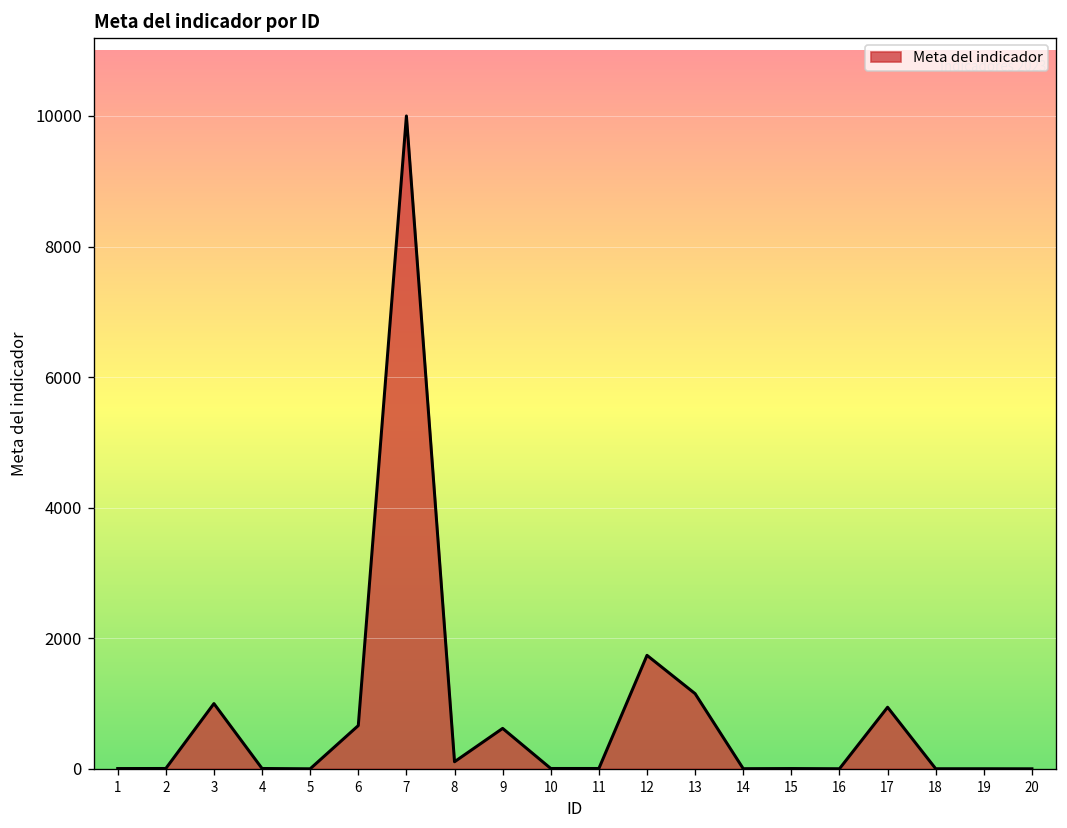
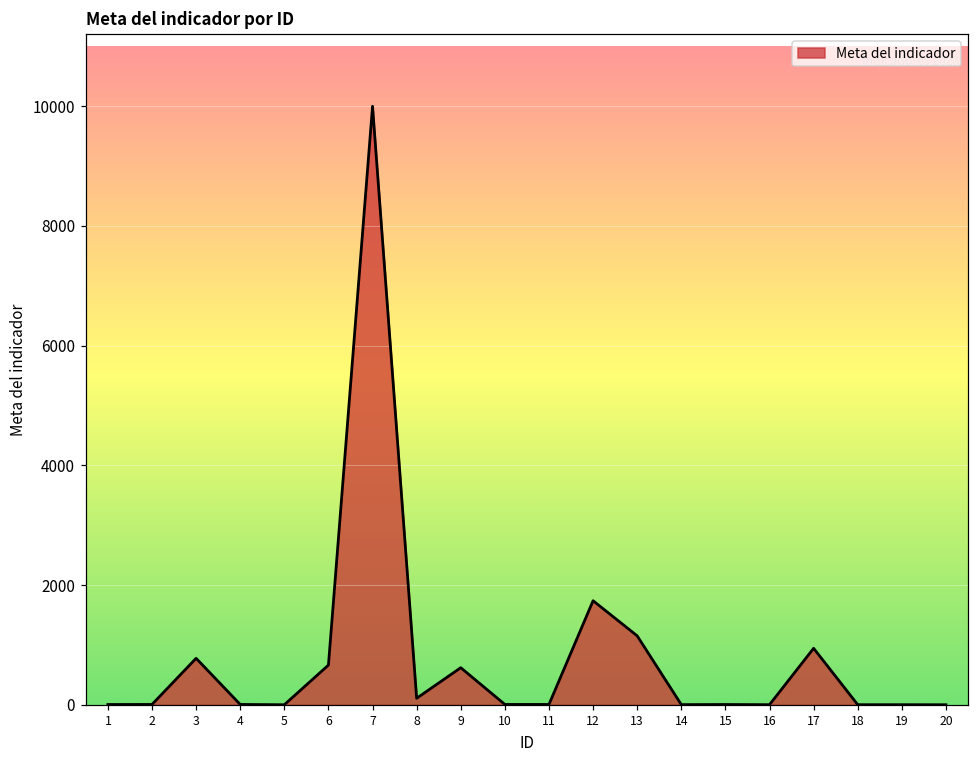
3: 1000 -> 800
